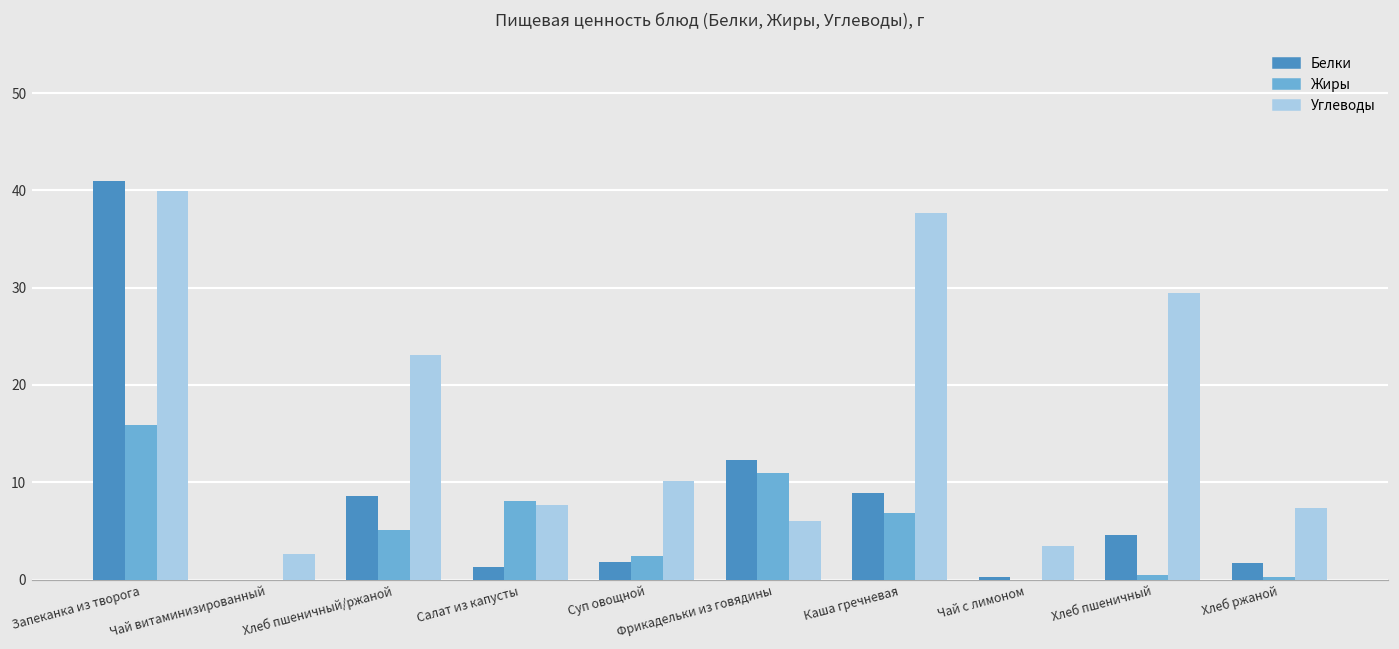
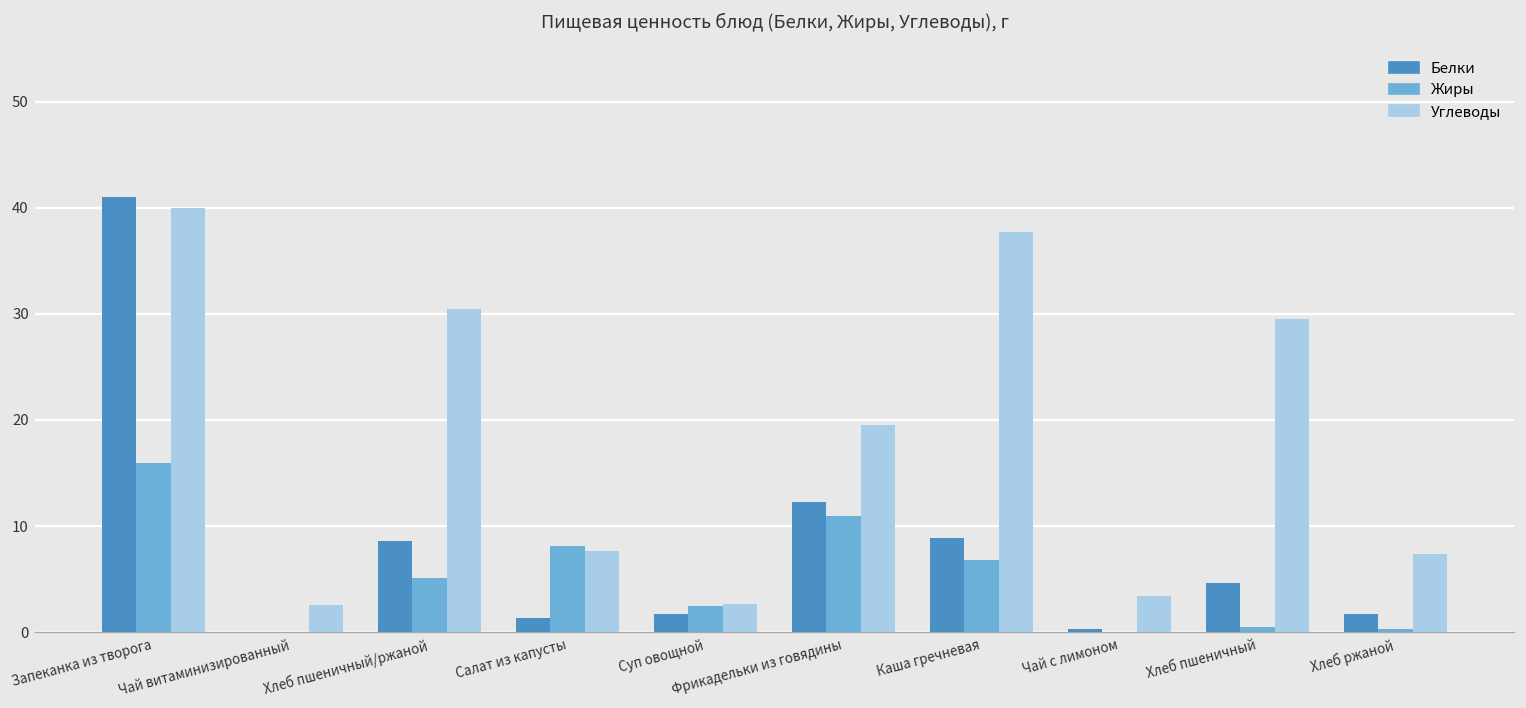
Углеводы, Хлеб пшеничный/ржаной: 23 -> 31
Углеводы, Суп овощной: 10 -> 3
Углеводы, Фрикадельки из говядины: 6 -> 19
